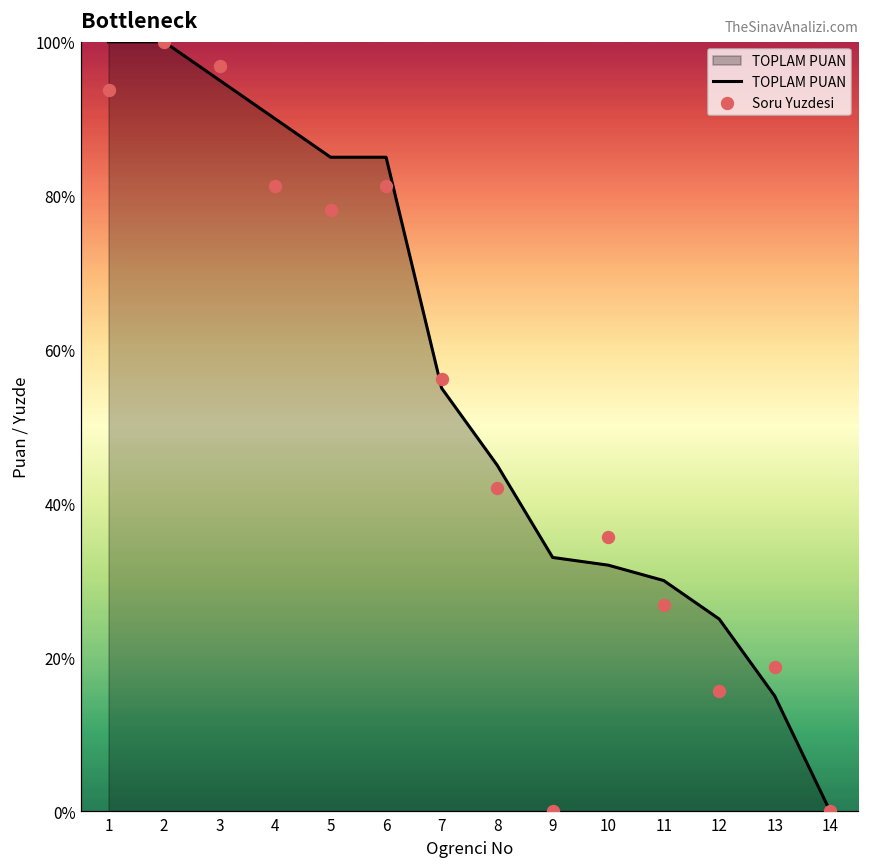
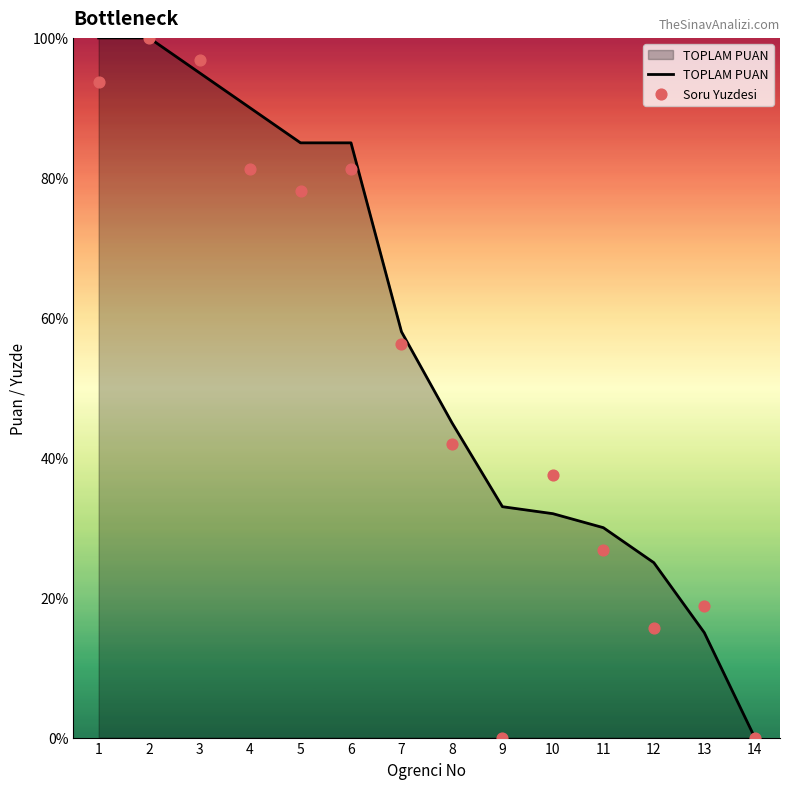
TOPLAM PUAN, 7: 55% -> 58%
Soru Yuzdesi, 10: 36% -> 38%
